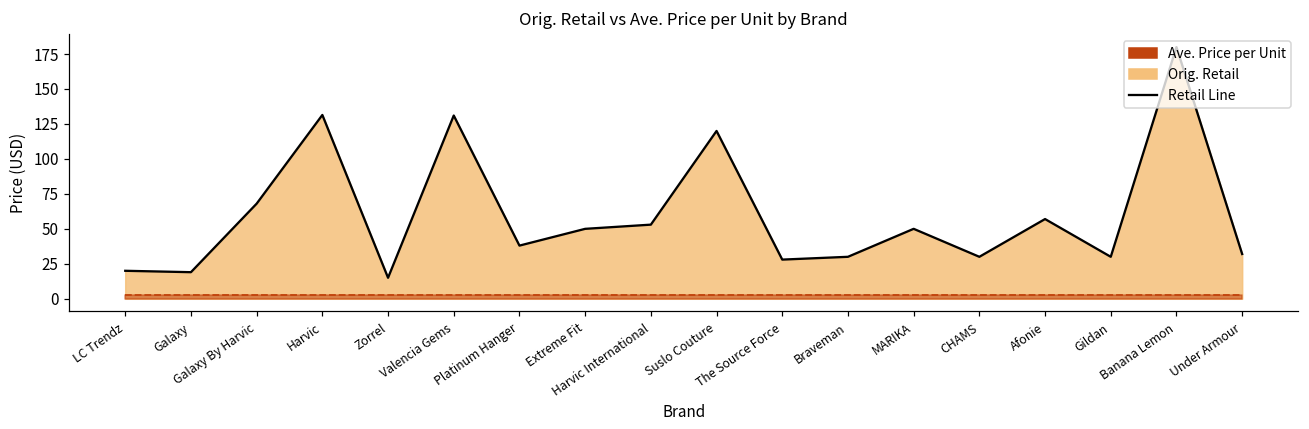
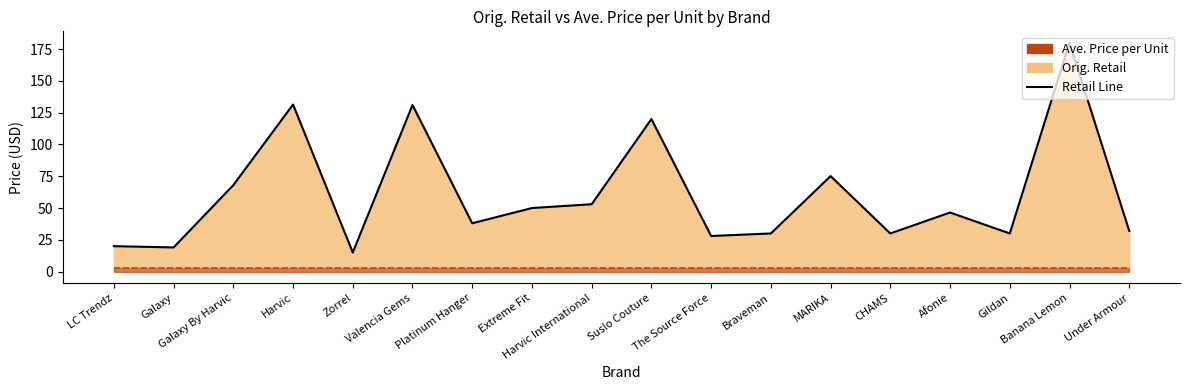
Orig. Retail, MARIKA: 50 -> 75
Orig. Retail, Afonie: 57 -> 46
